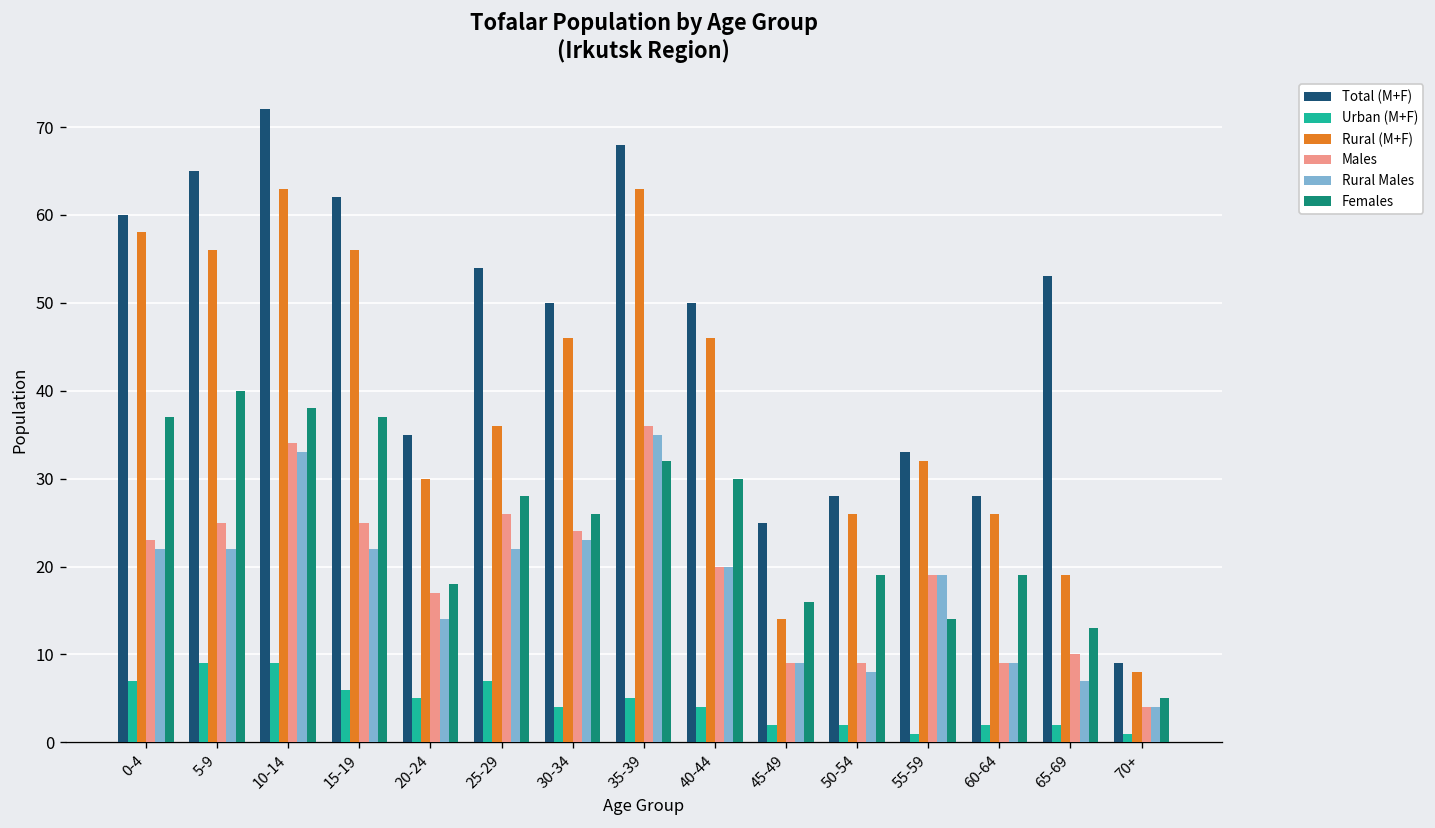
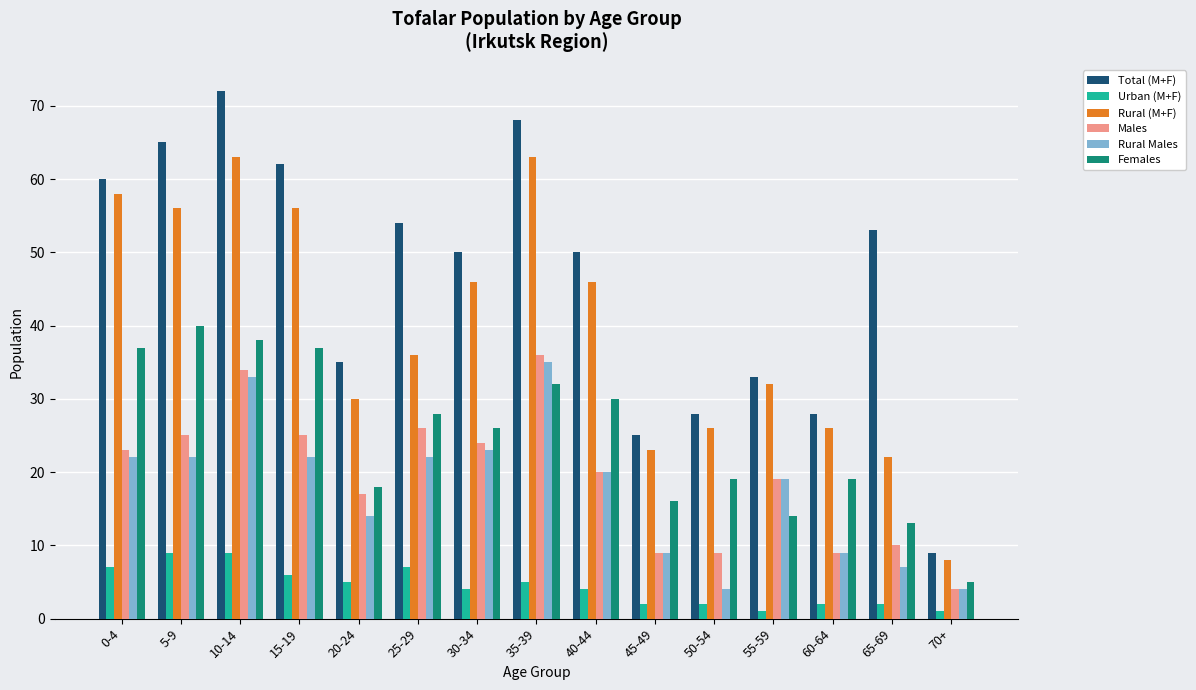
Rural (M+F), 45-49: 14 -> 23
Rural Males, 50-54: 8 -> 4
Rural (M+F), 65-69: 19 -> 22
